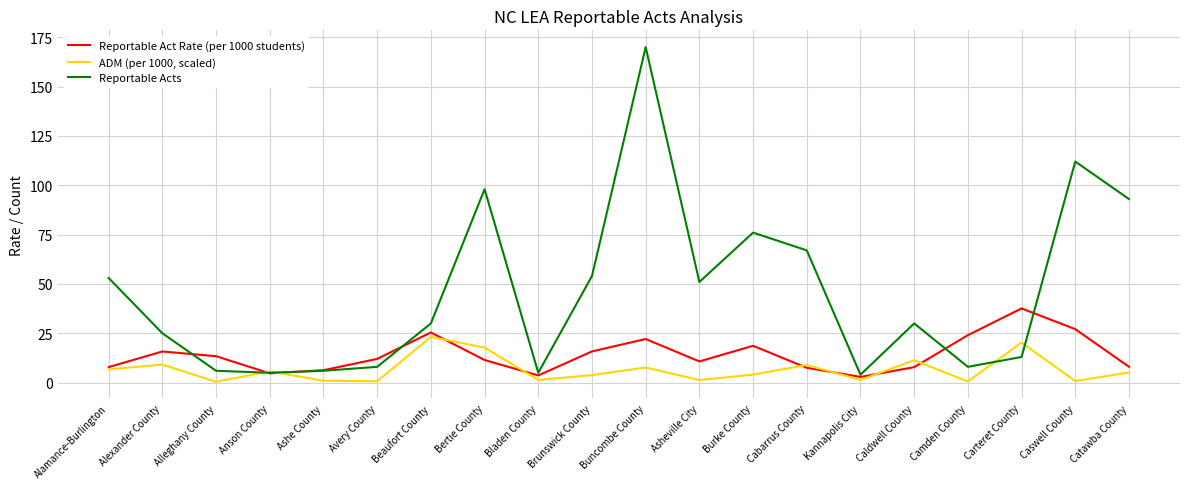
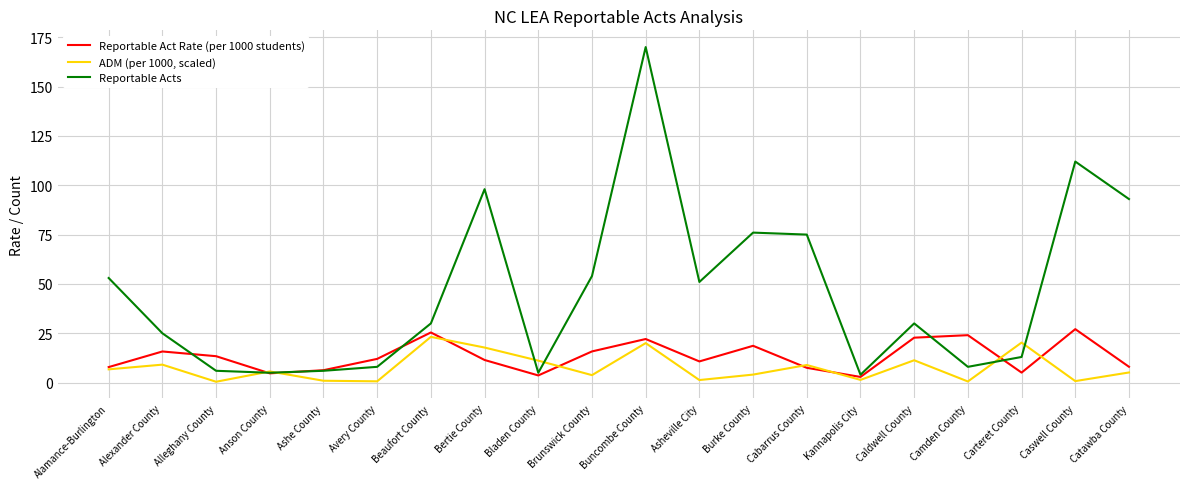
ADM (per 1000, scaled), Bladen County: 1 -> 11
ADM (per 1000, scaled), Buncombe County: 8 -> 20
Reportable Acts, Cabarrus County: 67 -> 75
Reportable Act Rate (per 1000 students), Caldwell County: 8 -> 23
Reportable Act Rate (per 1000 students), Carteret County: 38 -> 5
